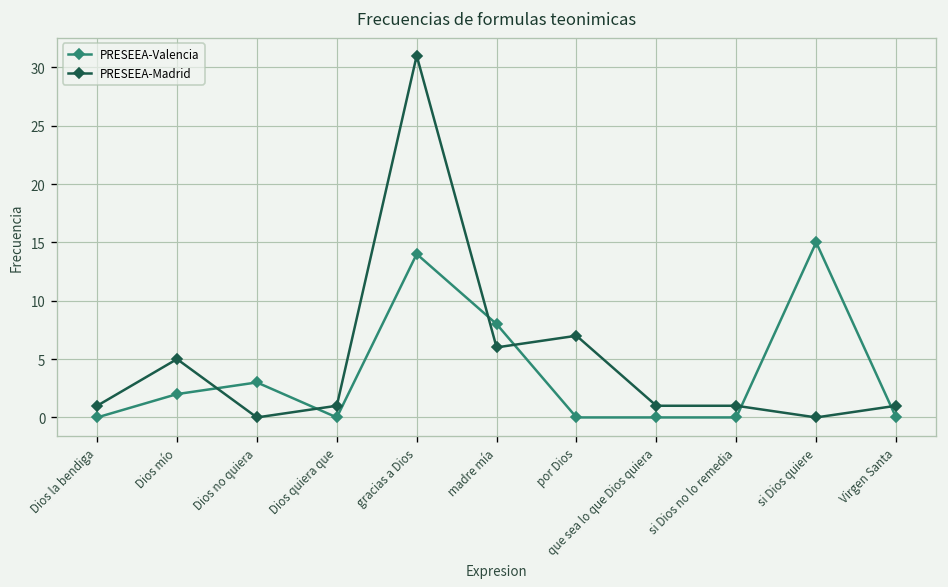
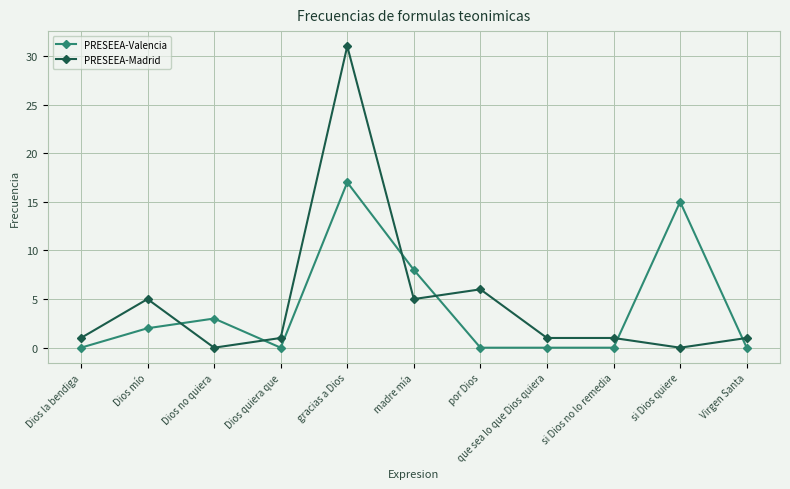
PRESEEA-Valencia, gracias a Dios: 14 -> 17
PRESEEA-Madrid, madre mía: 6 -> 5
PRESEEA-Madrid, por Dios: 7 -> 6
